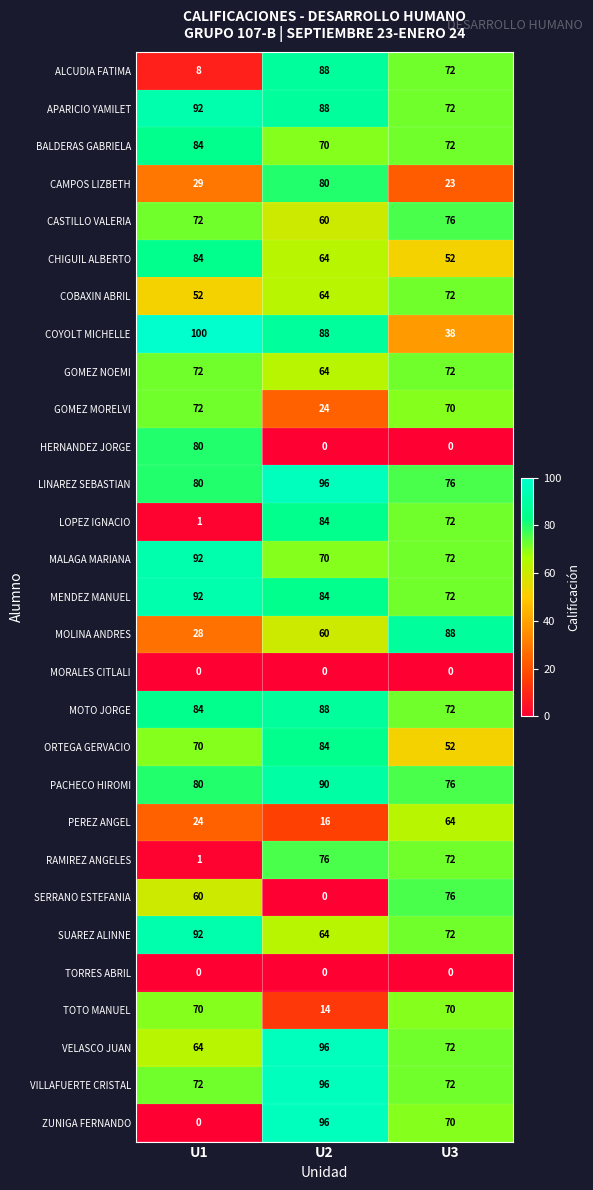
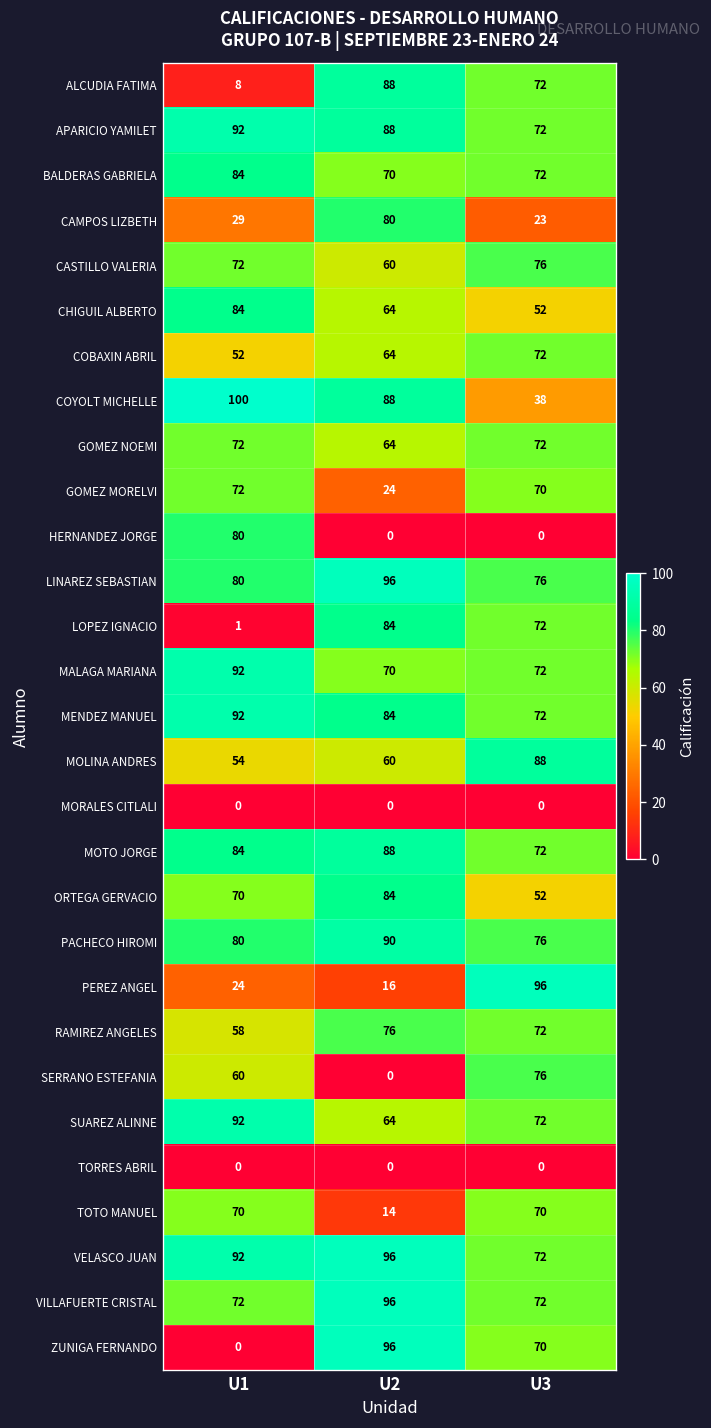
MOLINA ANDRES, U1: 28 -> 54
PEREZ ANGEL, U3: 64 -> 96
RAMIREZ ANGELES, U1: 1 -> 58
VELASCO JUAN, U1: 64 -> 92
